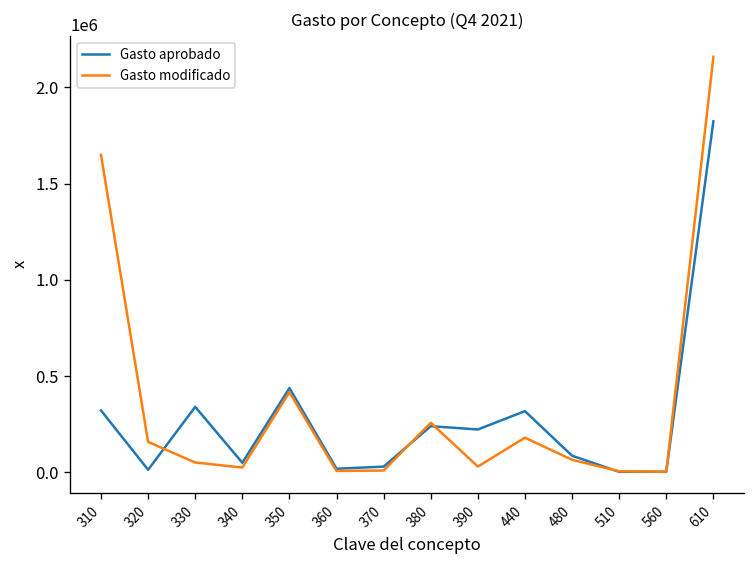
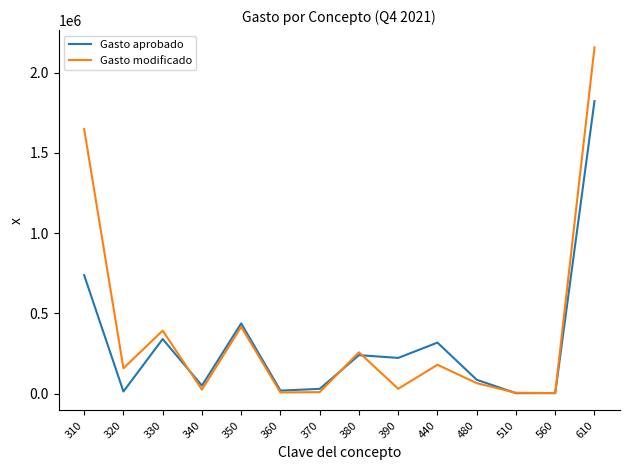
Gasto aprobado, 310: 320000 -> 740000
Gasto modificado, 330: 50000 -> 390000
